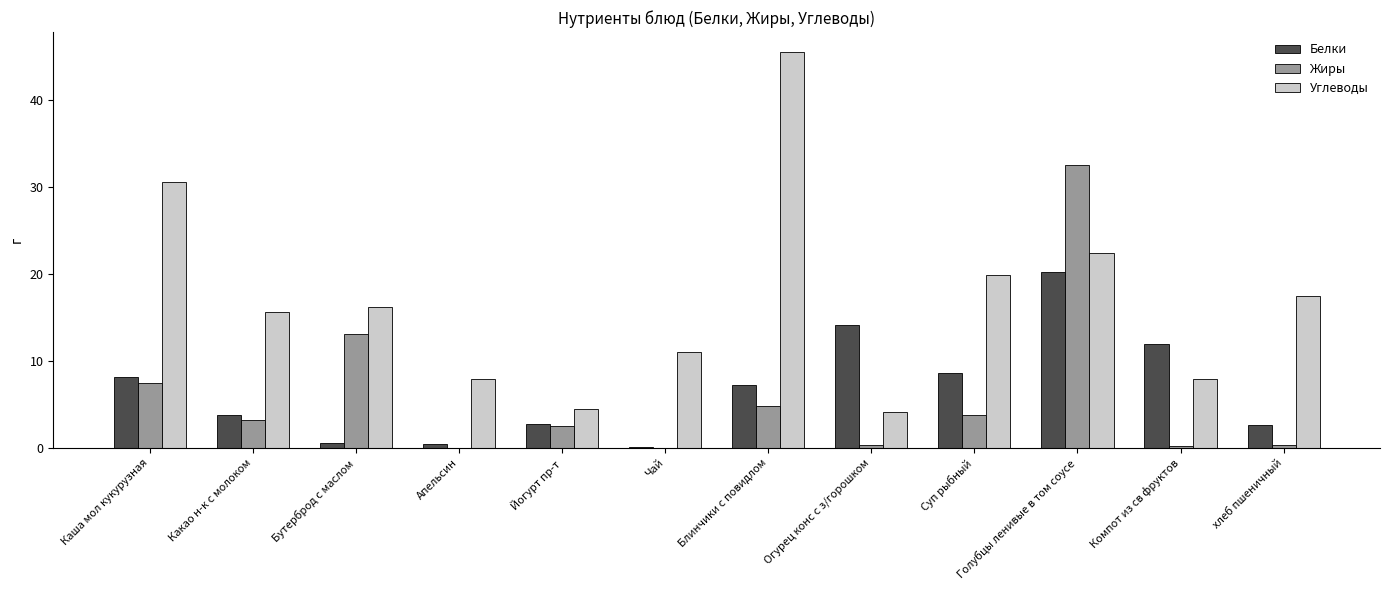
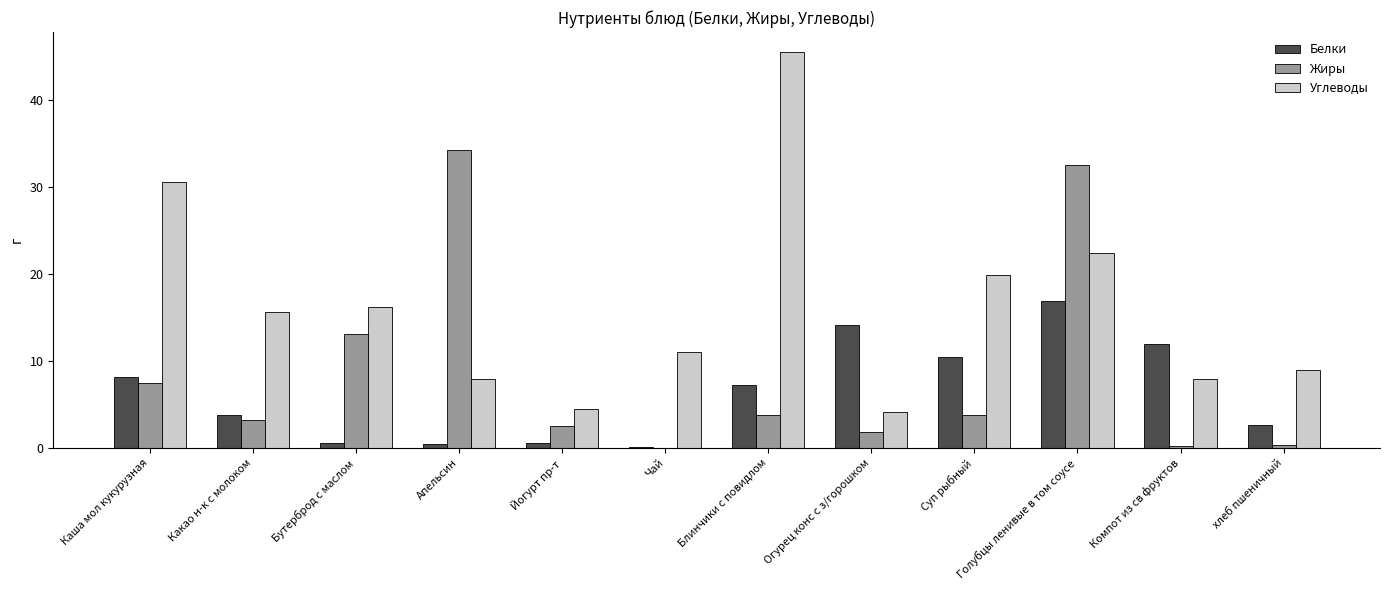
Жиры, Апельсин: 0 -> 34
Белки, Йогурт пр-т: 3 -> 1
Жиры, Блинчики с повидлом: 5 -> 4
Жиры, Огурец конс с з/горошком: 0 -> 2
Белки, Суп рыбный: 9 -> 10
Белки, Голубцы ленивые в том соусе: 20 -> 17
Углеводы, хлеб пшеничный: 18 -> 9
